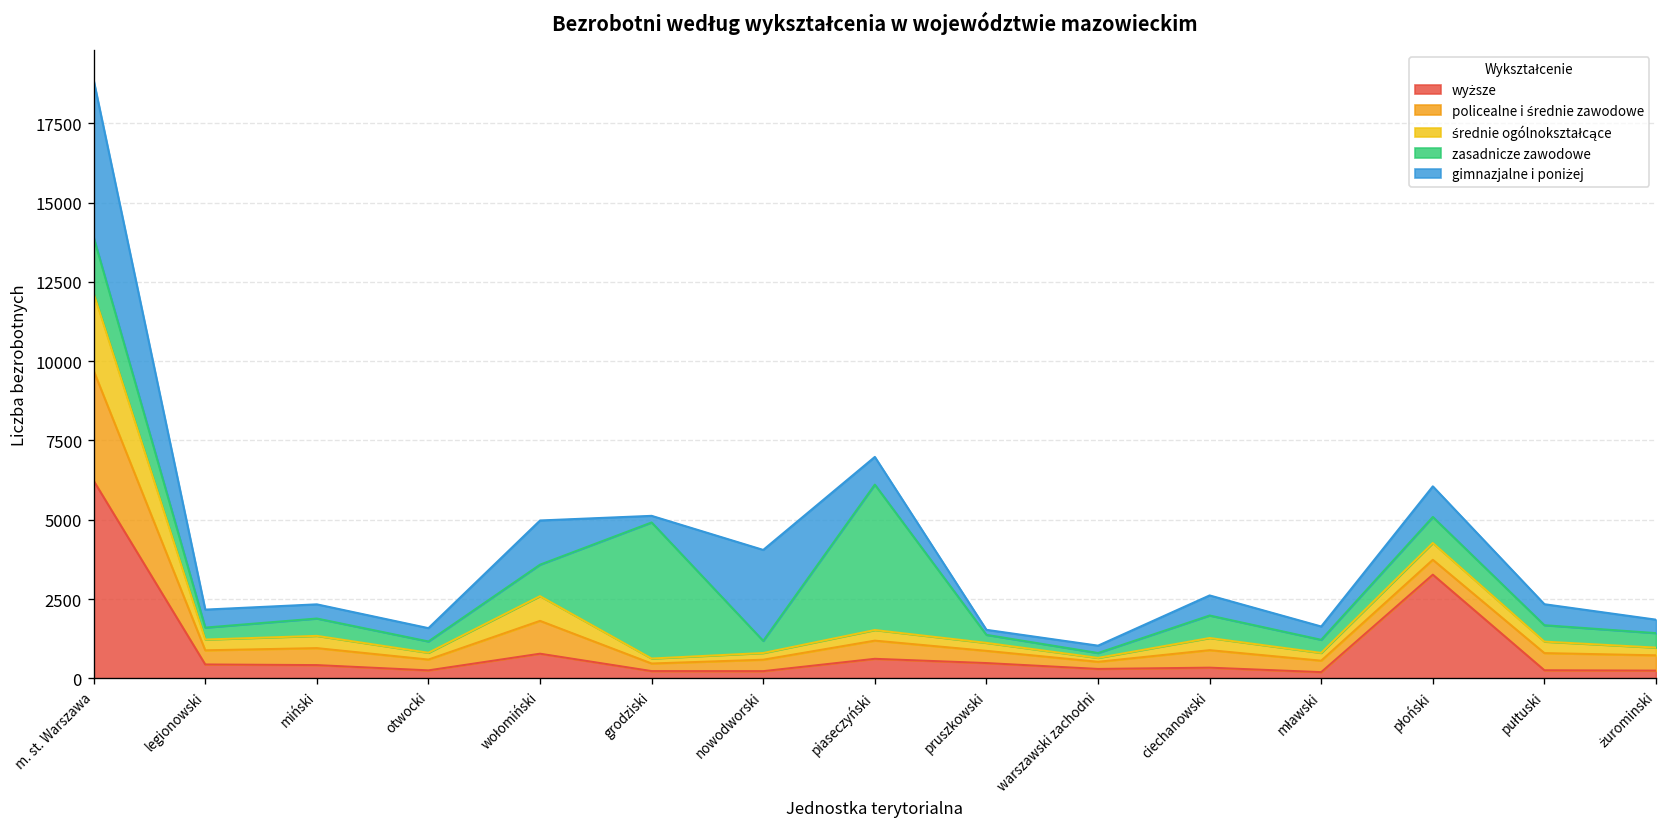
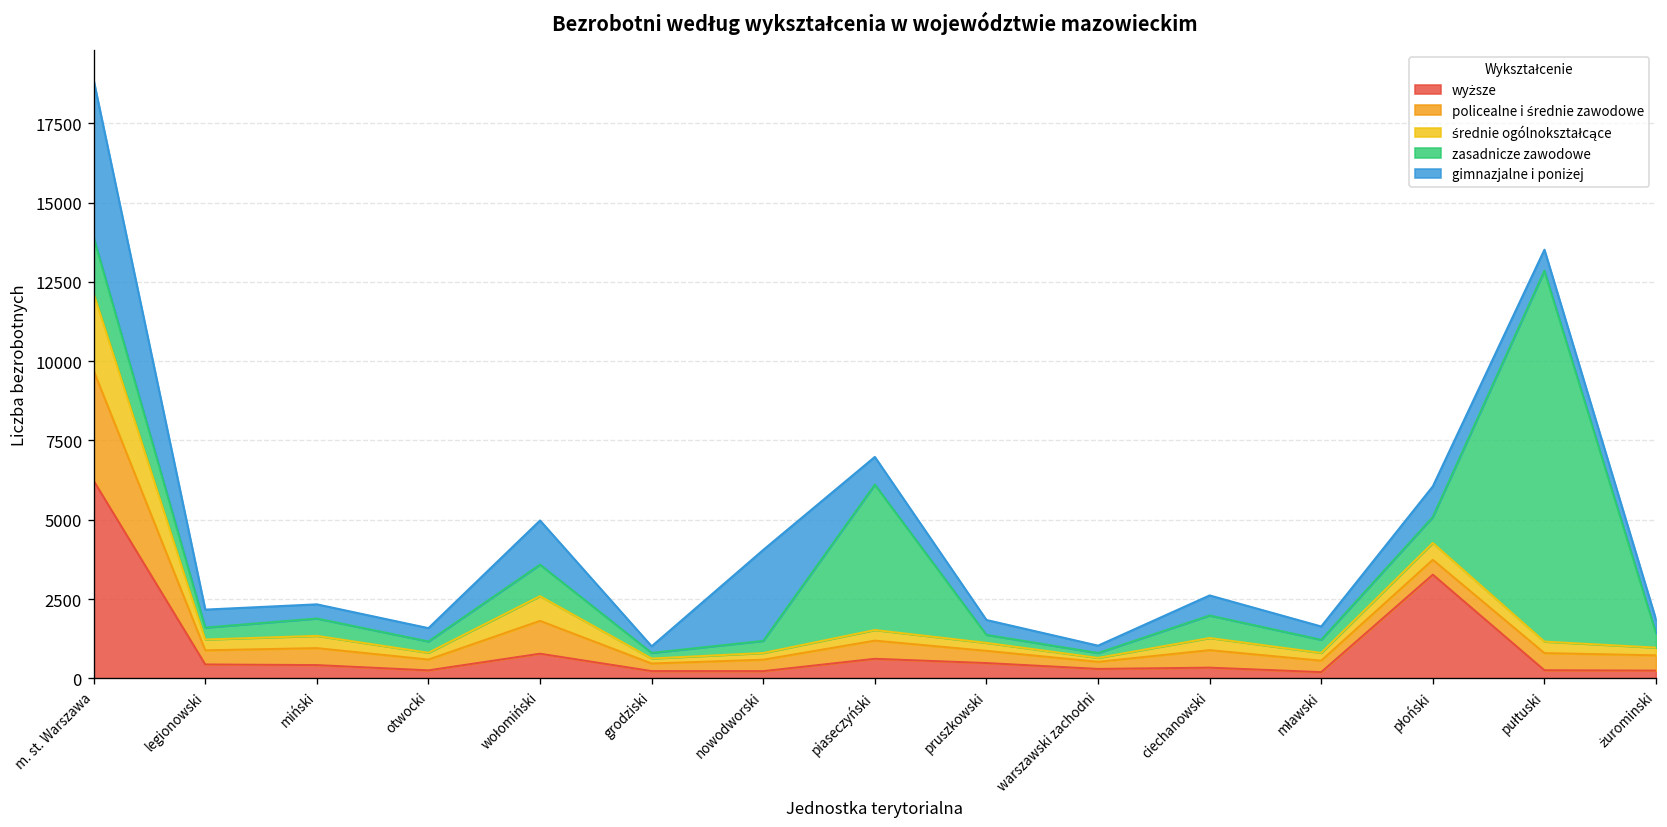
zasadnicze zawodowe, grodziski: 4300 -> 200
gimnazjalne i poniżej, pruszkowski: 200 -> 500
zasadnicze zawodowe, pułtuski: 500 -> 11700
